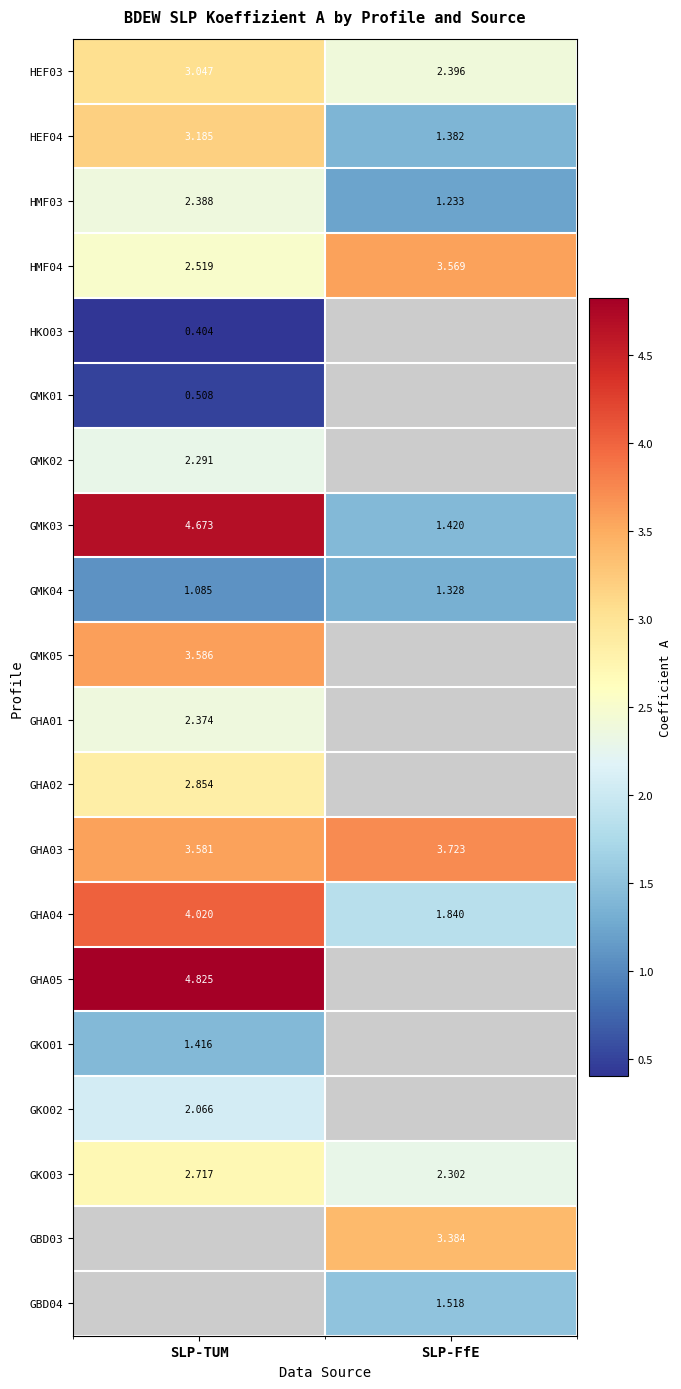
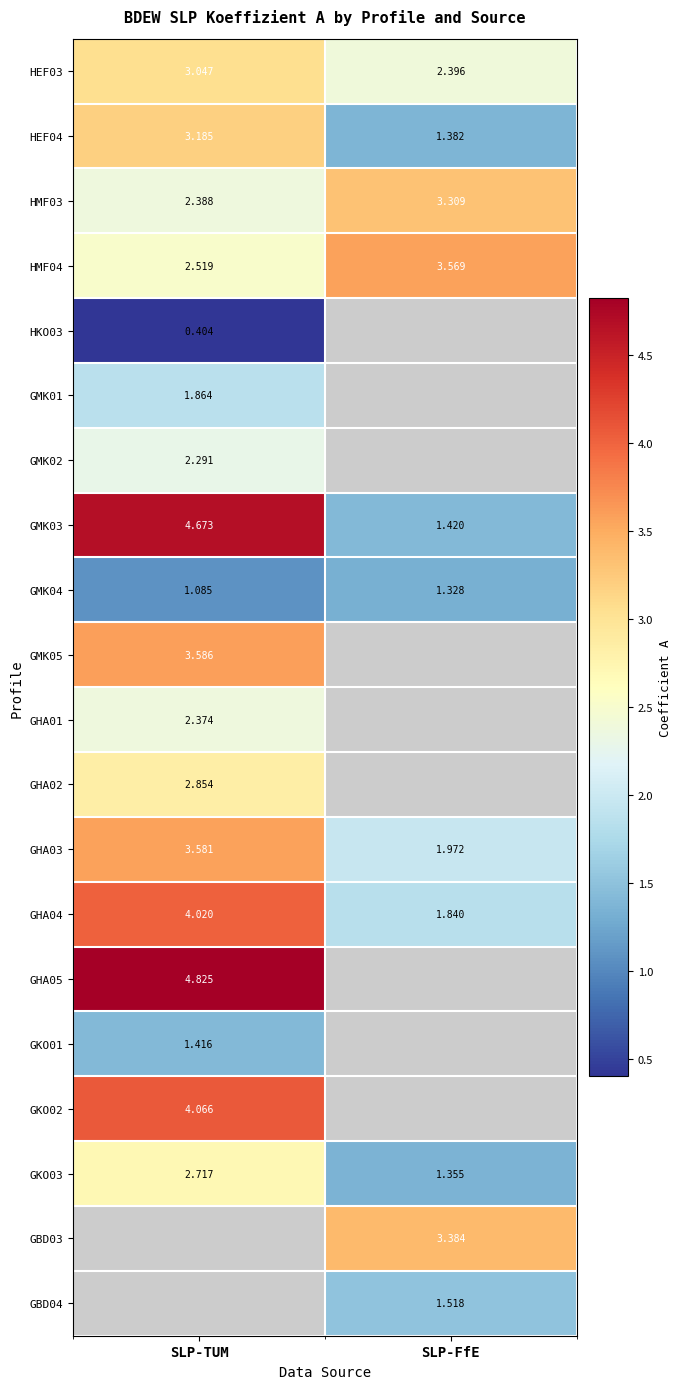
HMF03, SLP-FfE: 1.233 -> 3.309
GMK01, SLP-TUM: 0.508 -> 1.864
GHA03, SLP-FfE: 3.723 -> 1.972
GKO02, SLP-TUM: 2.066 -> 4.066
GKO03, SLP-FfE: 2.302 -> 1.355
